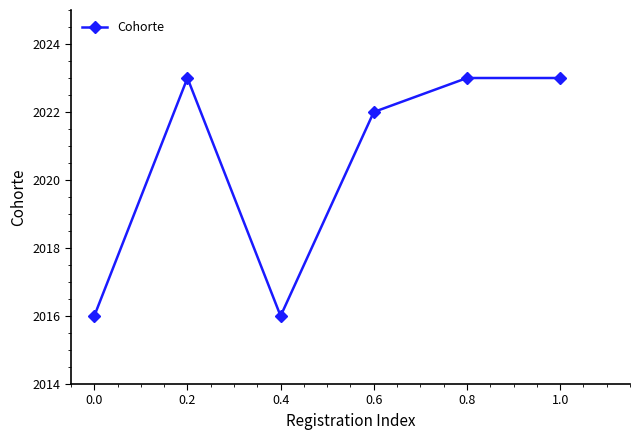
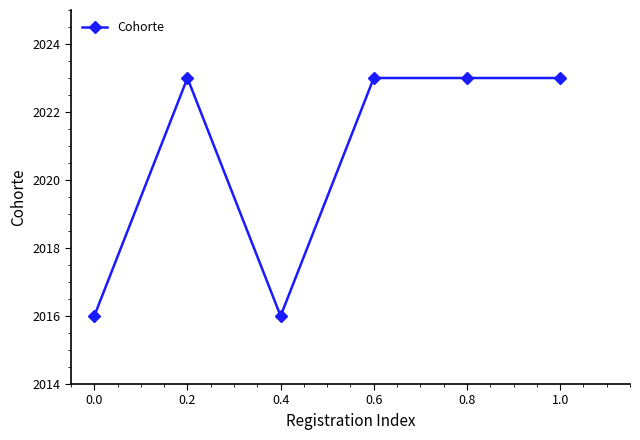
0.6: 2022 -> 2023
